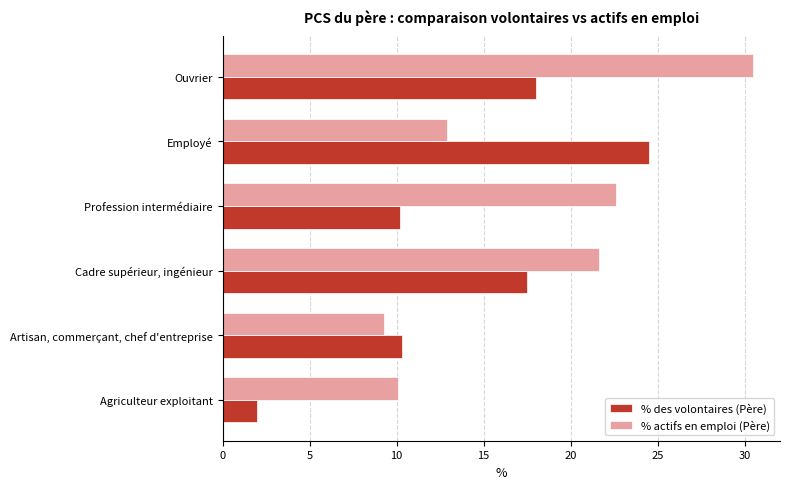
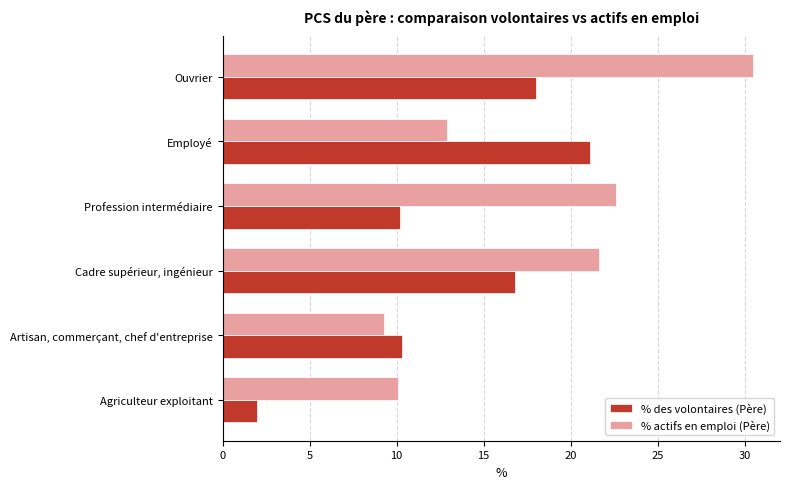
% des volontaires (Père), Employé: 24.5 -> 21.1
% des volontaires (Père), Cadre supérieur, ingénieur: 17.5 -> 16.8
